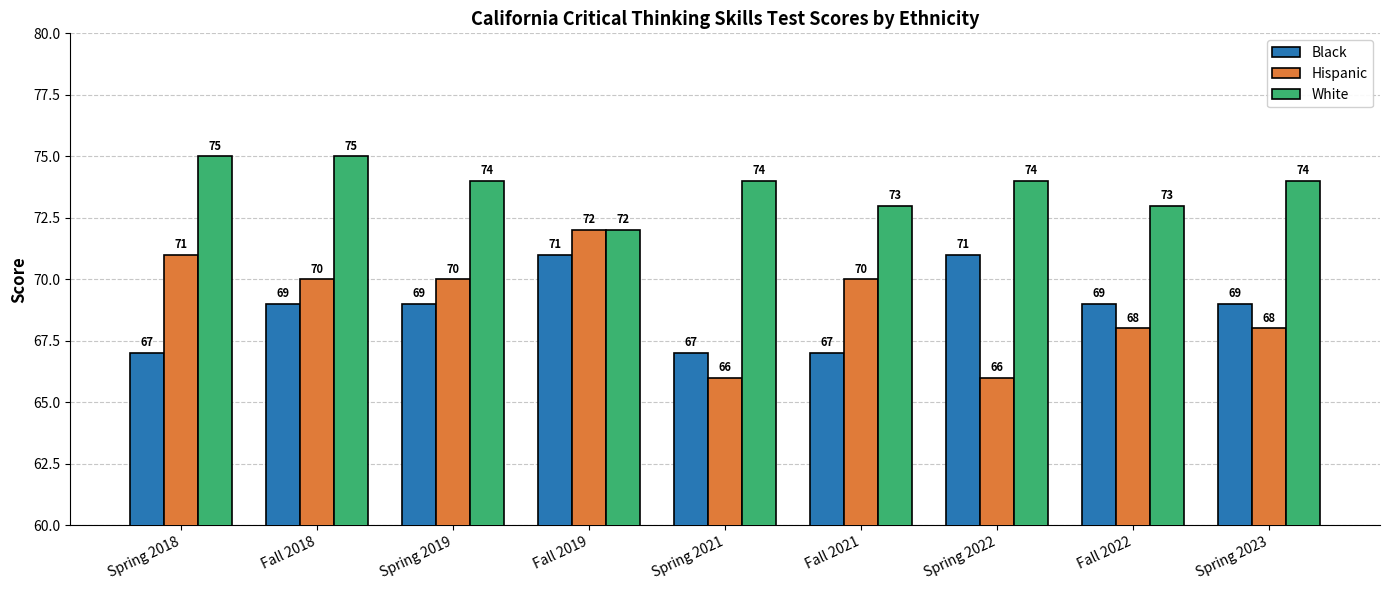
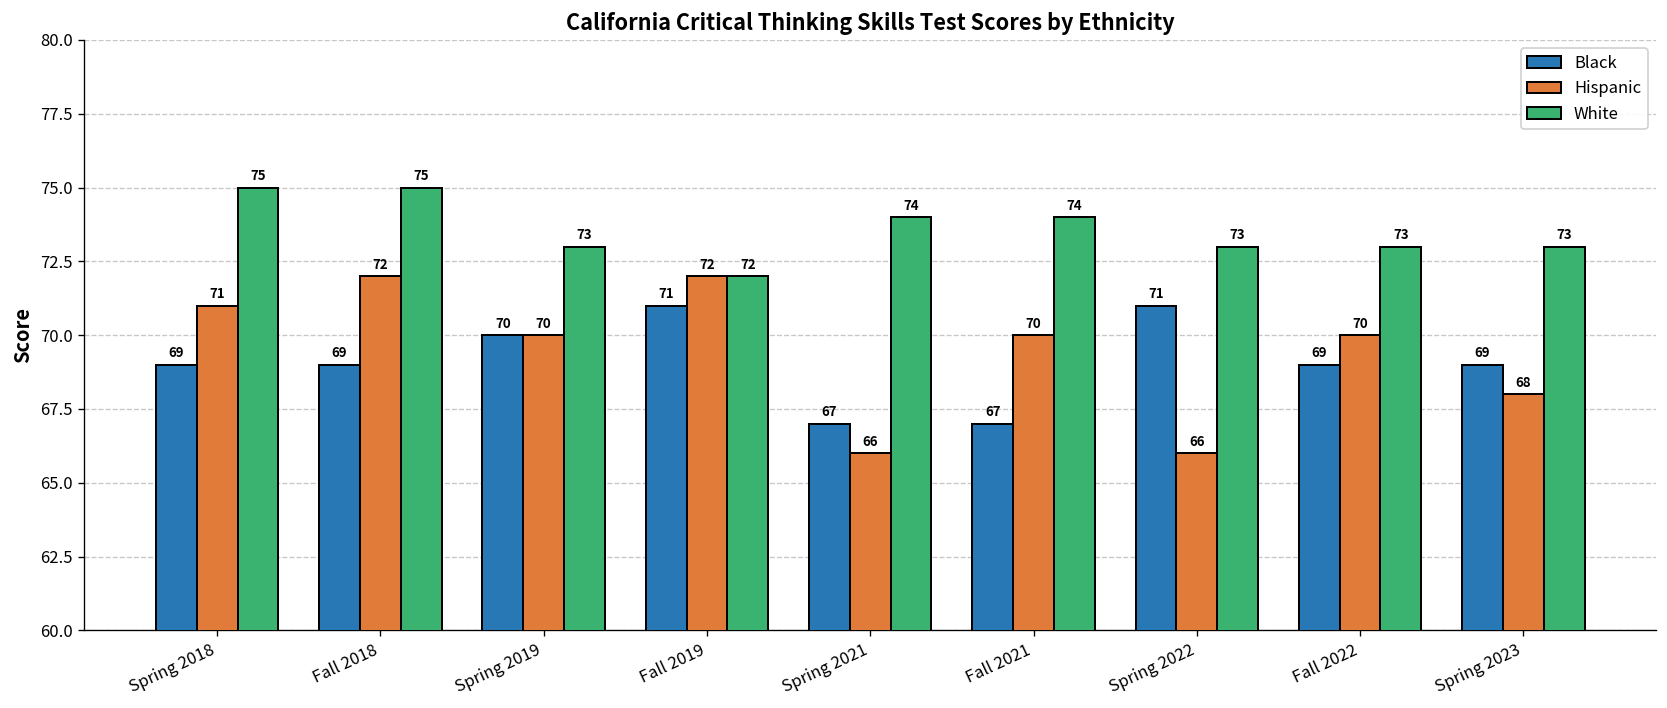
Black, Spring 2018: 67 -> 69
Hispanic, Fall 2018: 70 -> 72
Black, Spring 2019: 69 -> 70
White, Spring 2019: 74 -> 73
White, Fall 2021: 73 -> 74
White, Spring 2022: 74 -> 73
Hispanic, Fall 2022: 68 -> 70
White, Spring 2023: 74 -> 73
